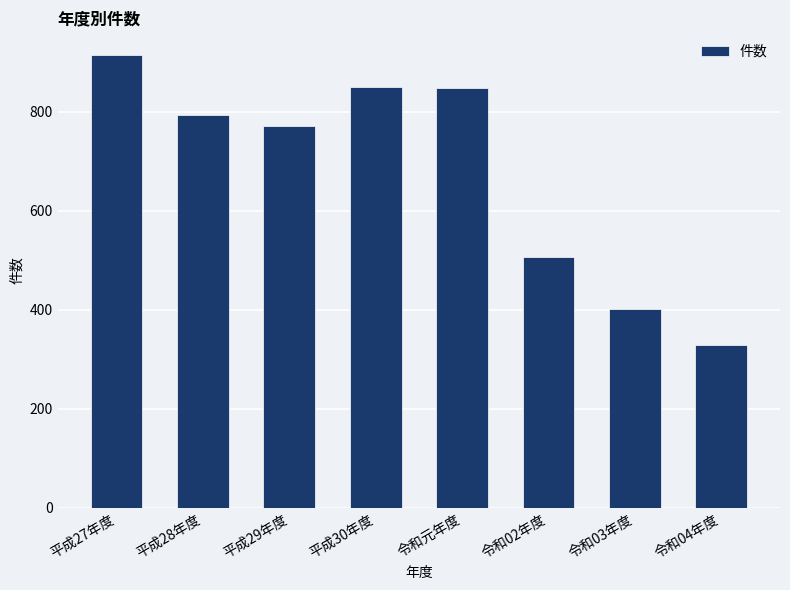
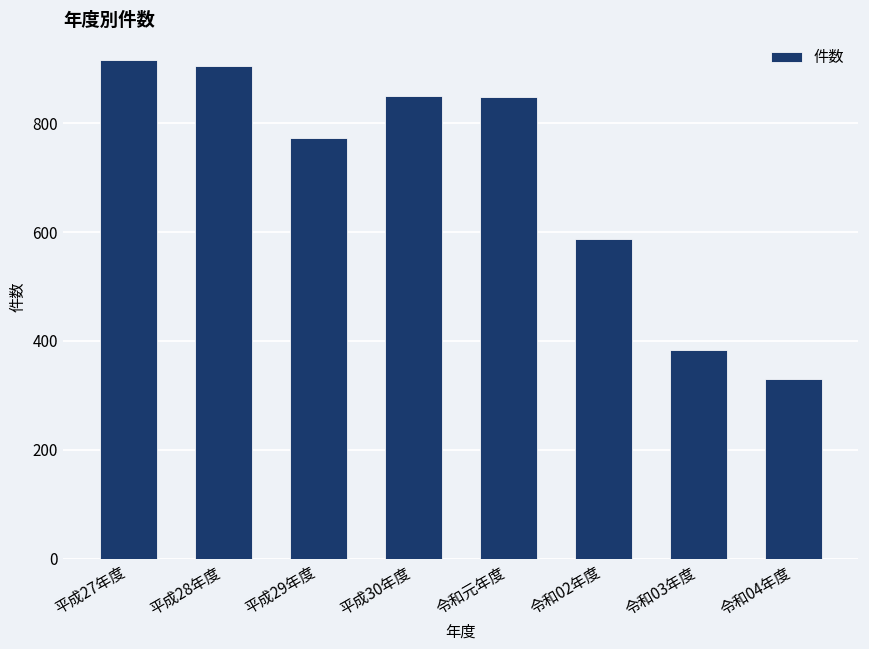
平成28年度: 790 -> 910
令和02年度: 510 -> 590
令和03年度: 400 -> 380
